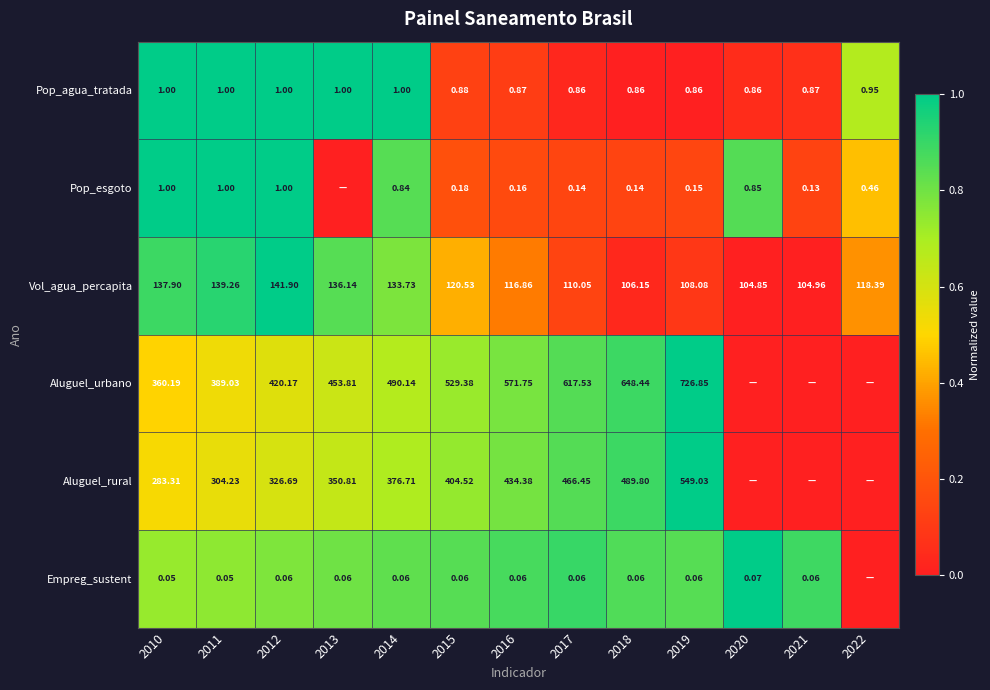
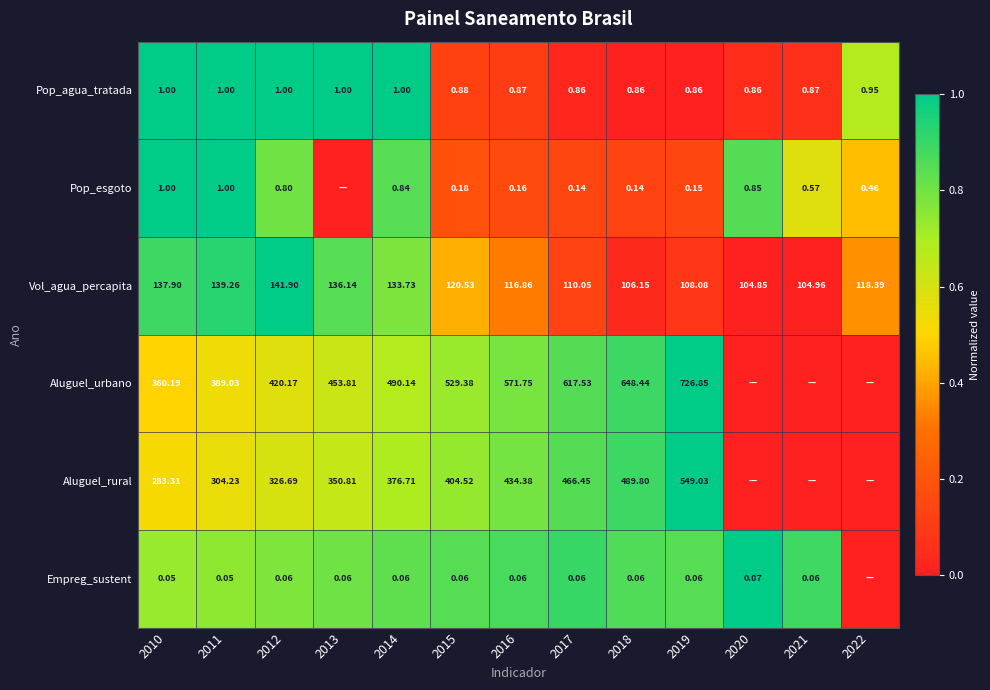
Pop_esgoto, 2012: 1.00 -> 0.80
Pop_esgoto, 2021: 0.13 -> 0.57
